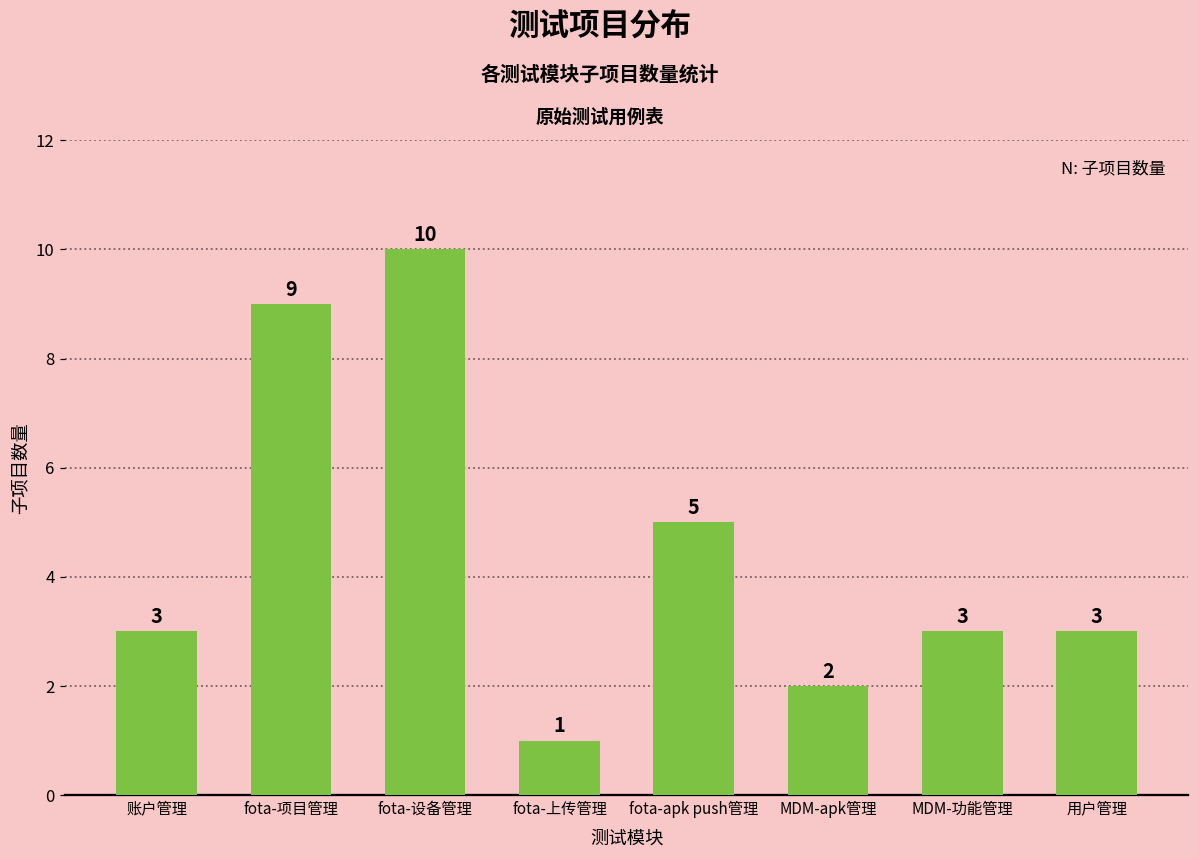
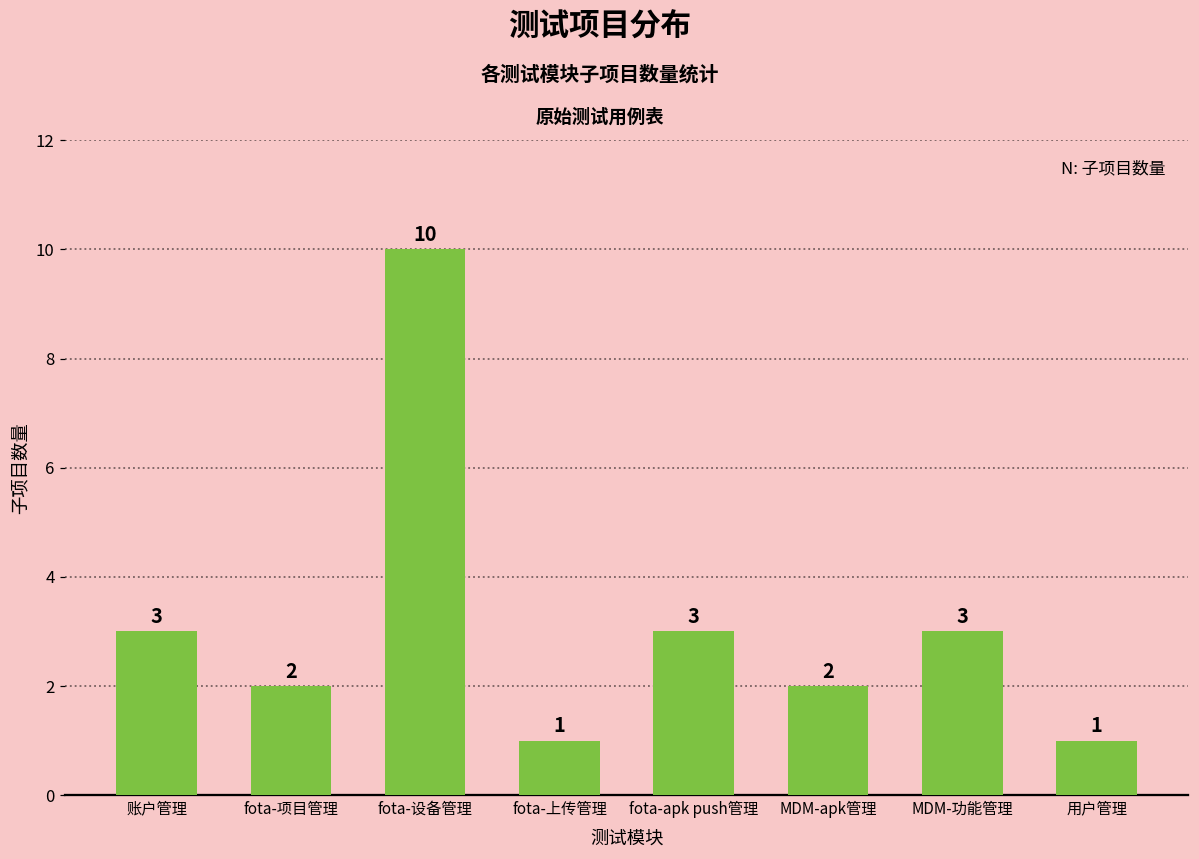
fota-项目管理: 9 -> 2
fota-apk push管理: 5 -> 3
用户管理: 3 -> 1
